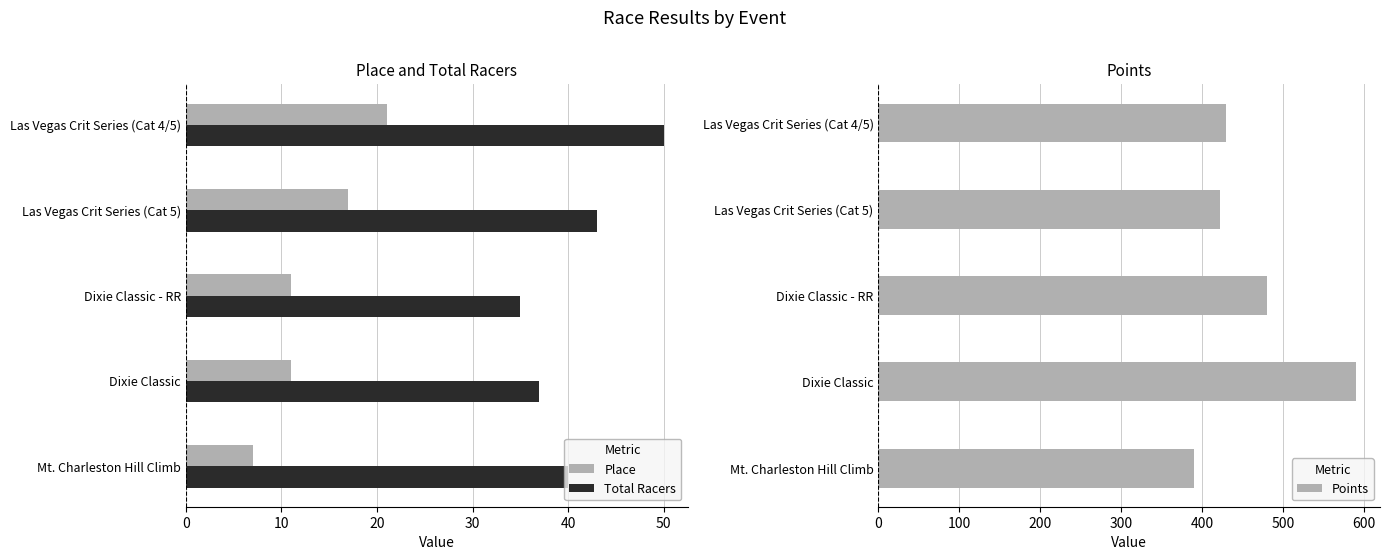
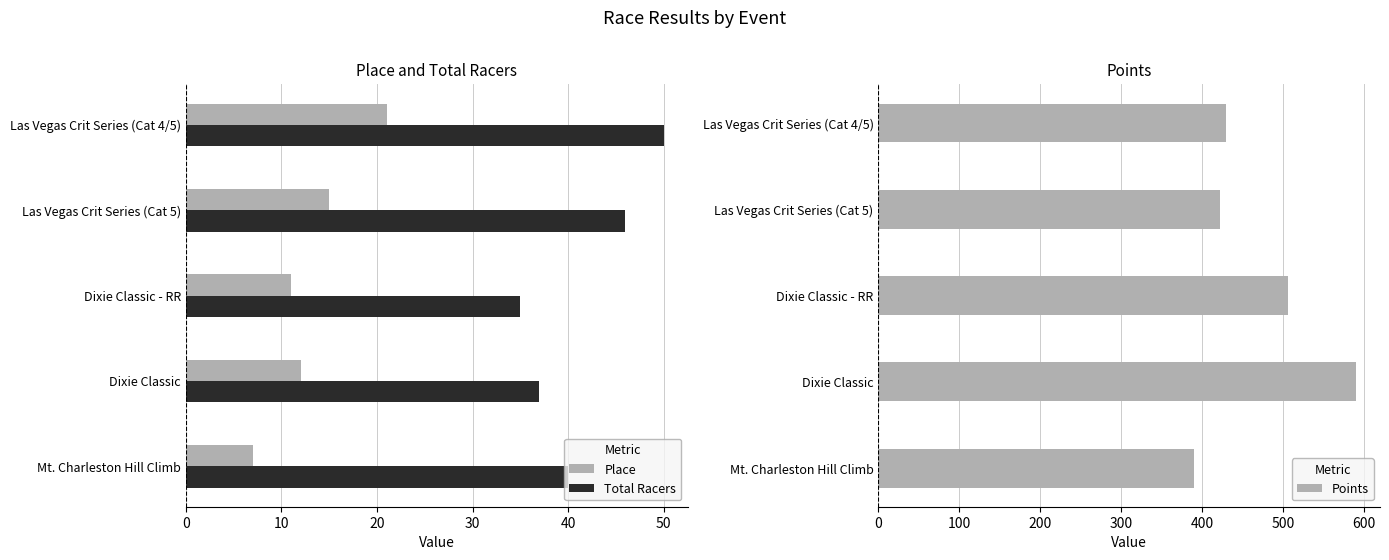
Place and Total Racers, Place, Las Vegas Crit Series (Cat 5): 17 -> 15
Place and Total Racers, Total Racers, Las Vegas Crit Series (Cat 5): 43 -> 46
Place and Total Racers, Place, Dixie Classic: 11 -> 12
Points, Dixie Classic - RR: 480 -> 510
